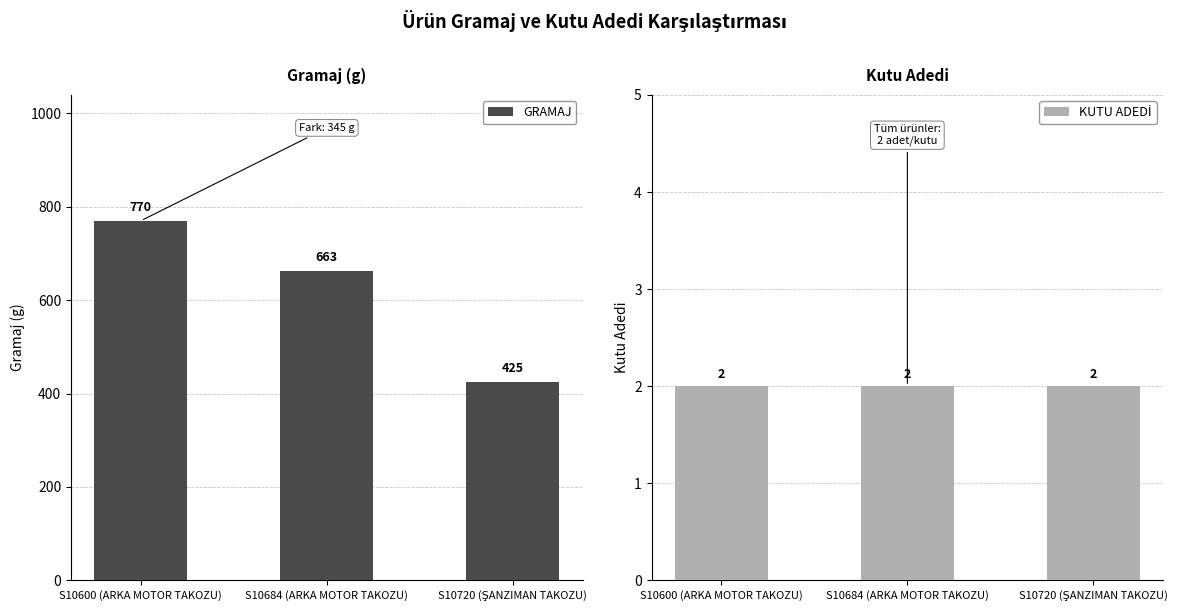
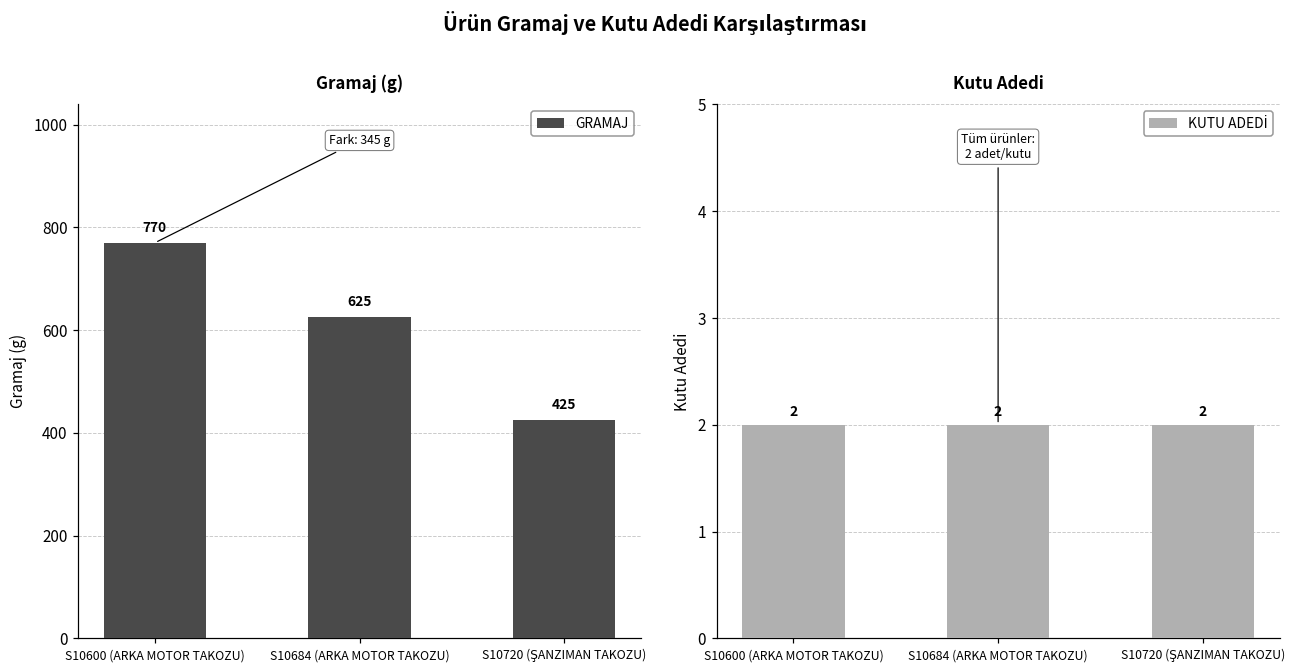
Gramaj (g), S10684 (ARKA MOTOR TAKOZU): 663 -> 625
